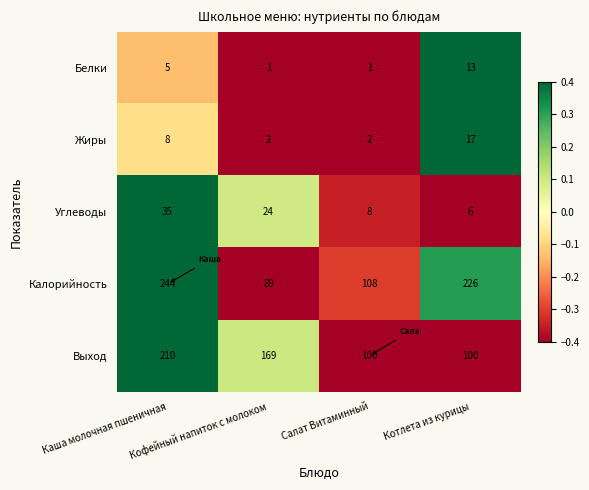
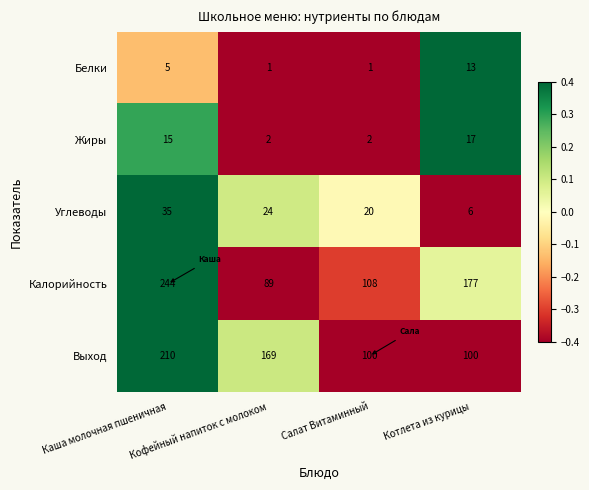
Жиры, Каша молочная пшеничная: 8 -> 15
Углеводы, Салат Витаминный: 8 -> 20
Калорийность, Котлета из курицы: 226 -> 177
